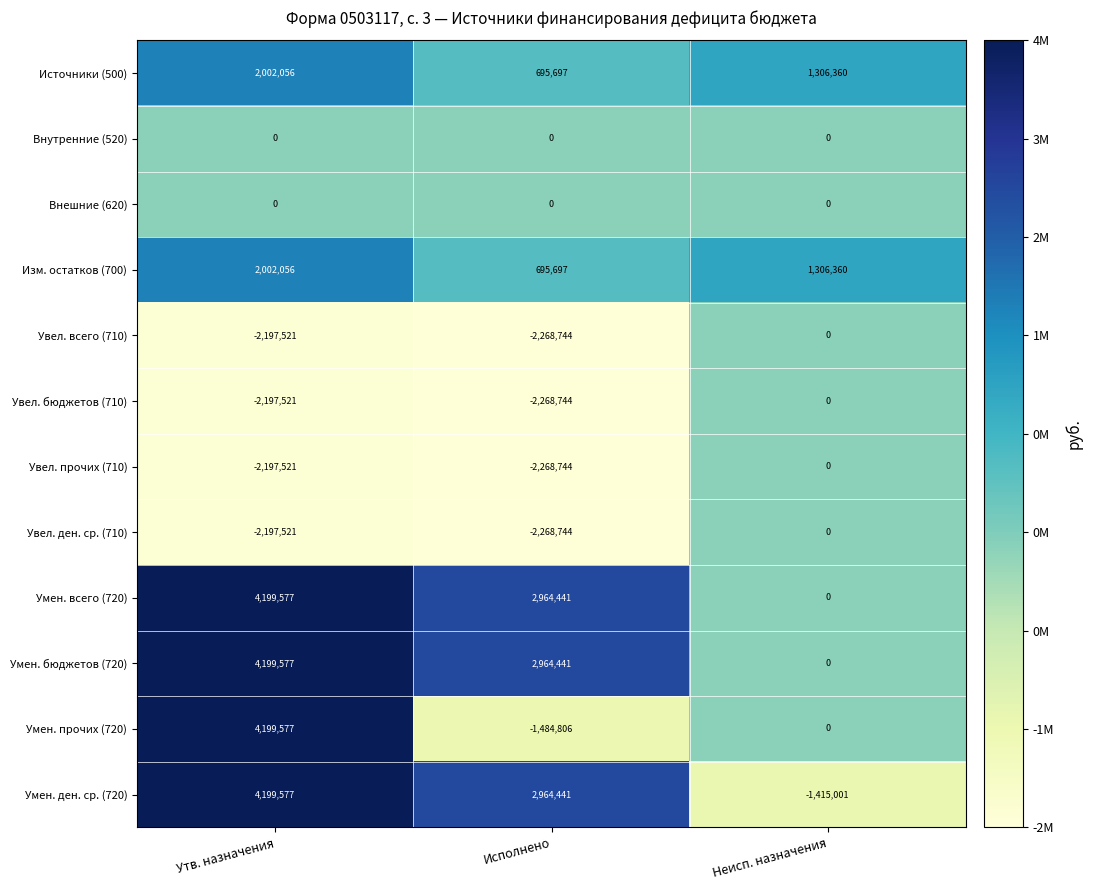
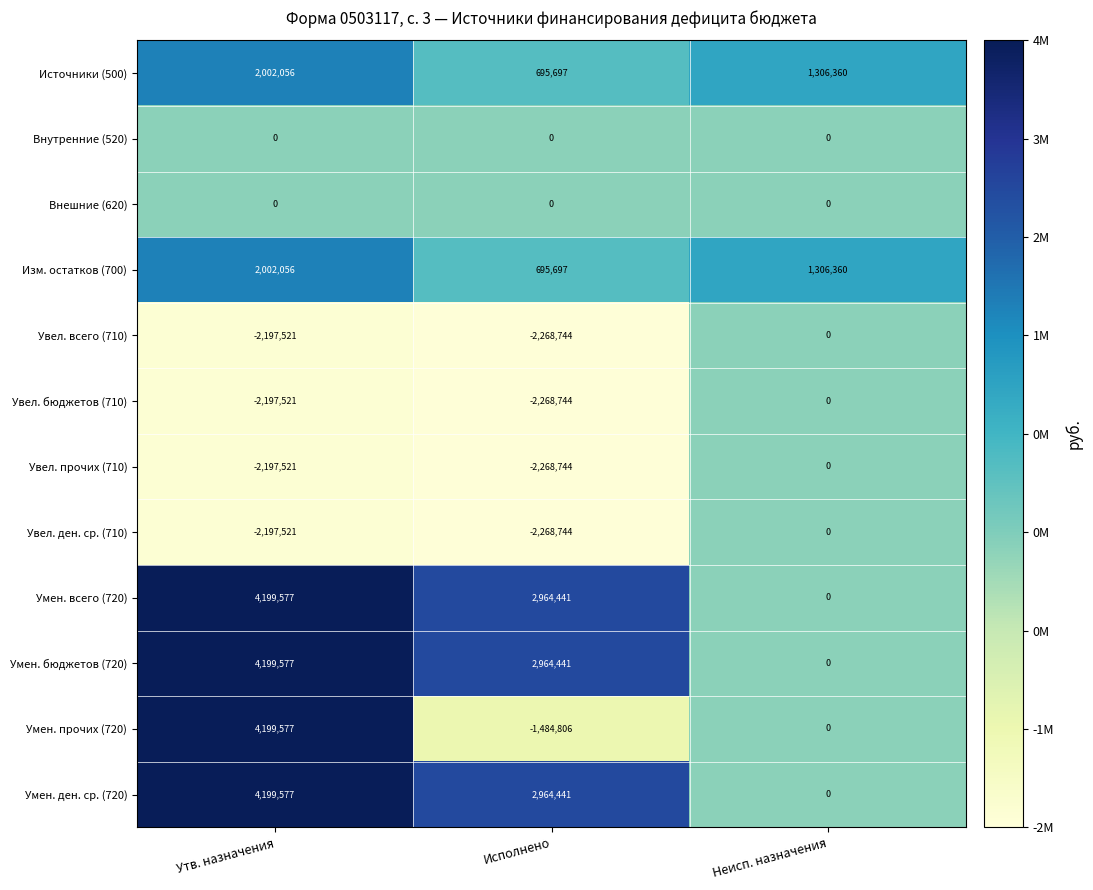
Умен. ден. ср. (720), Неисп. назначения: -1,415,001 -> 0
